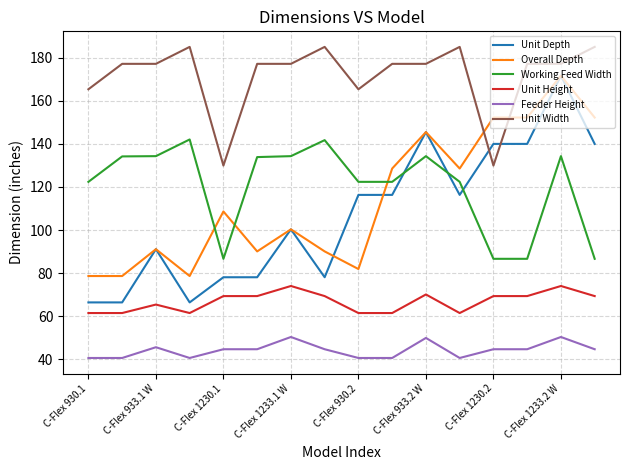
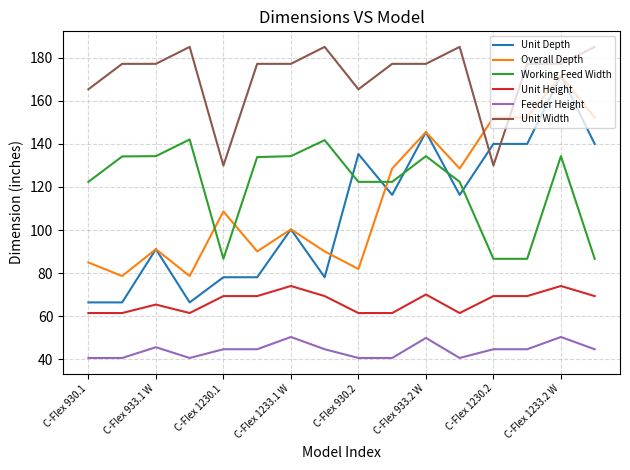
Overall Depth, C-Flex 930.1: 79 -> 85
Unit Depth, C-Flex 930.2: 116 -> 135
